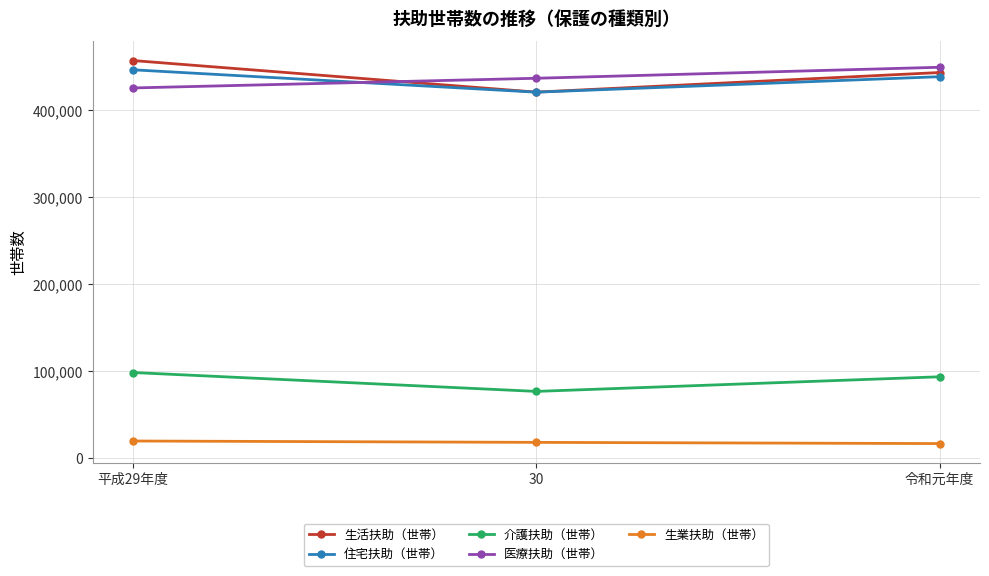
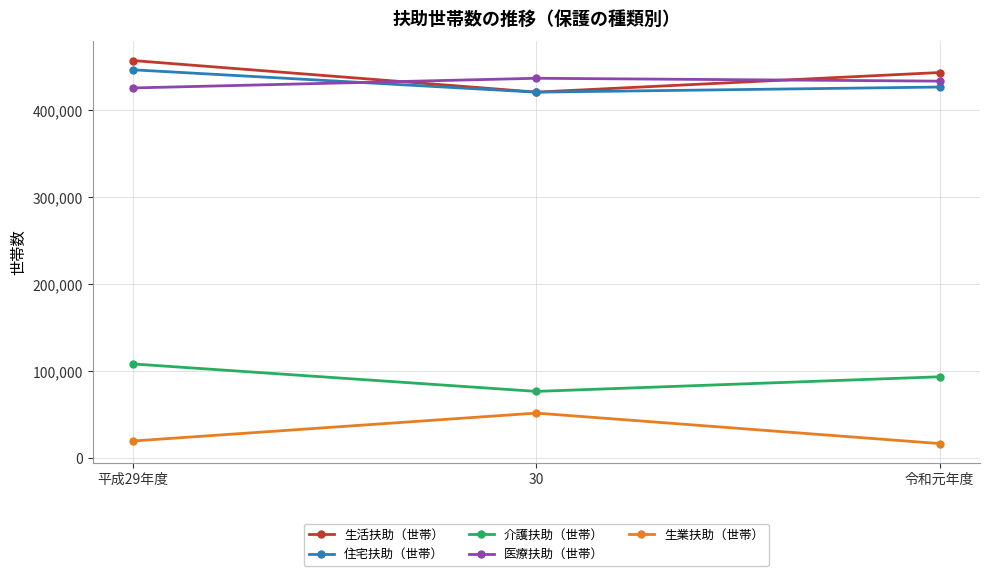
介護扶助（世帯）, 平成29年度: 100,000 -> 110,000
生業扶助（世帯）, 30: 20,000 -> 50,000
住宅扶助（世帯）, 令和元年度: 440,000 -> 430,000
医療扶助（世帯）, 令和元年度: 450,000 -> 430,000
